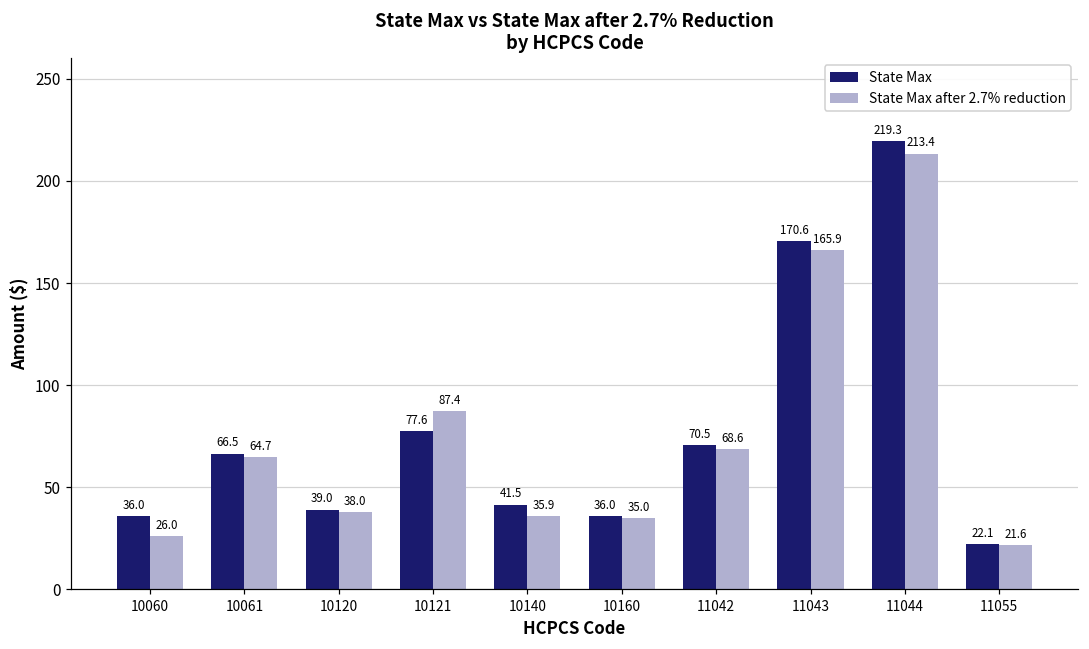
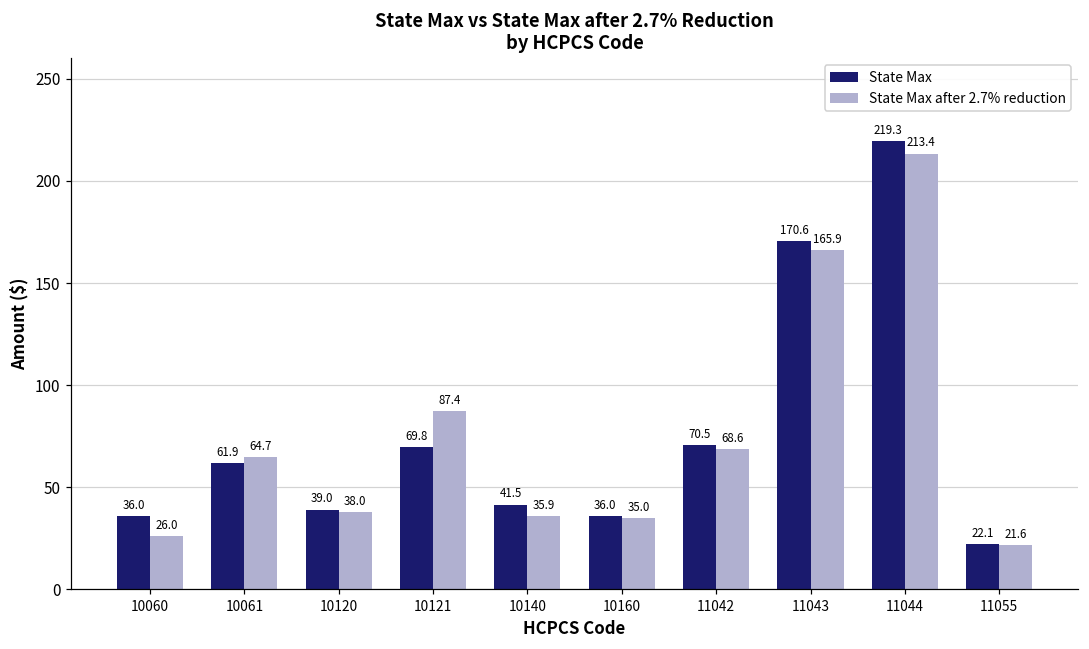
State Max, 10061: 66.5 -> 61.9
State Max, 10121: 77.6 -> 69.8
